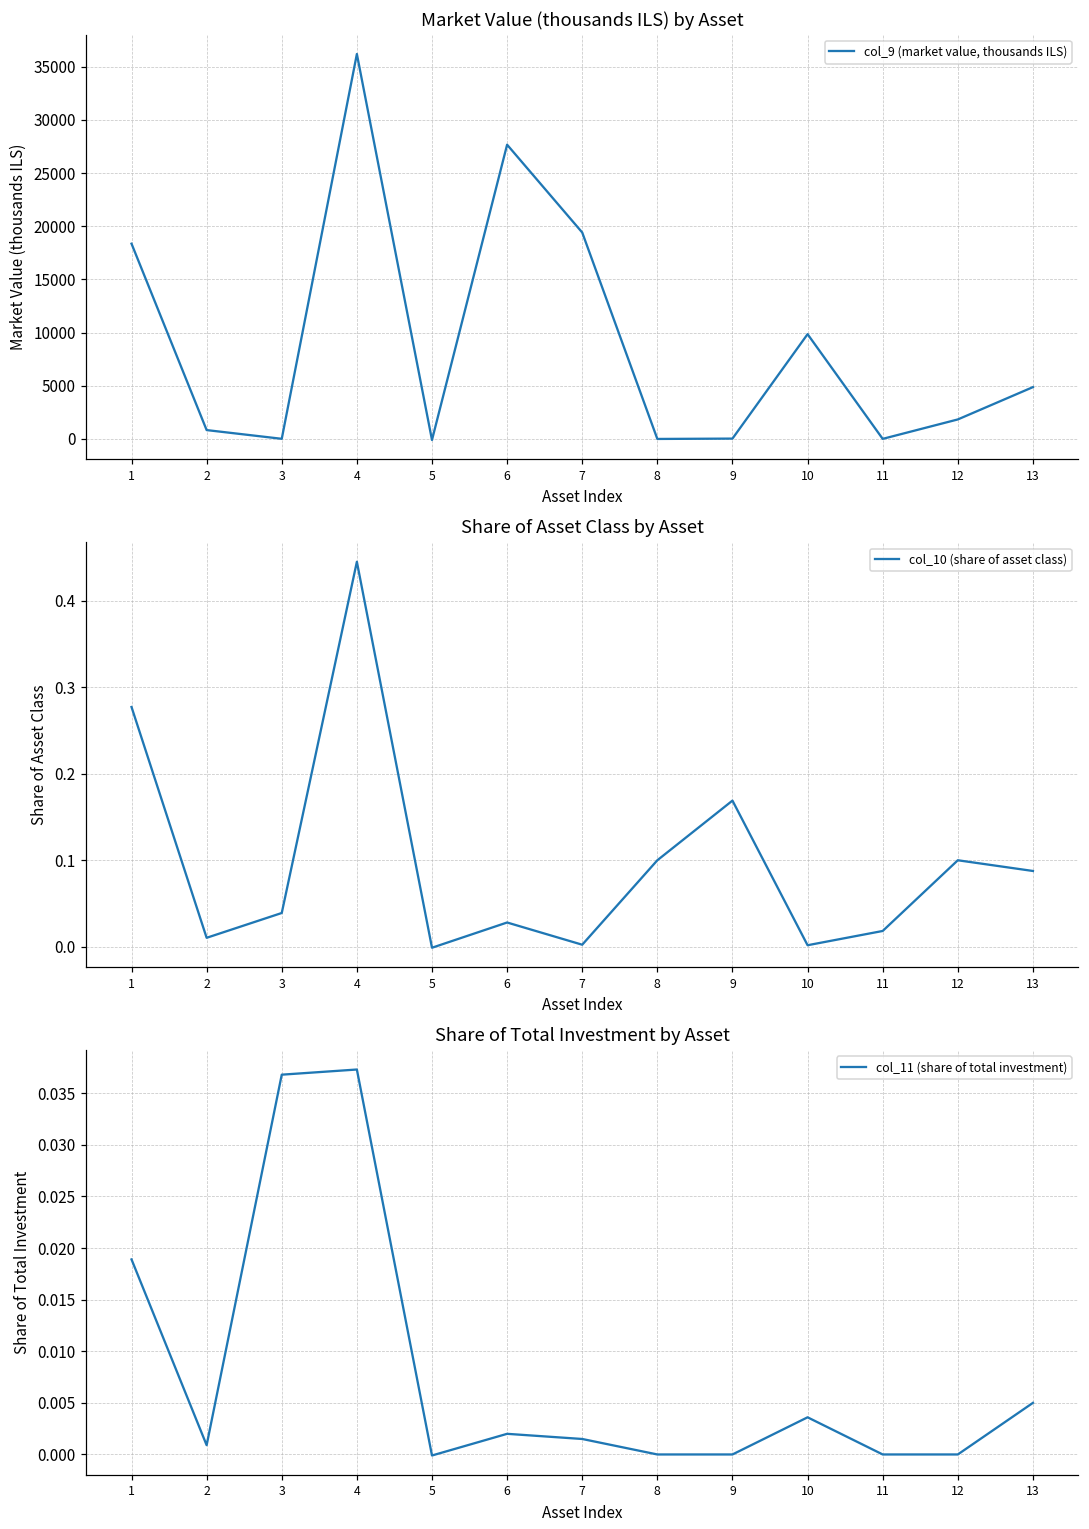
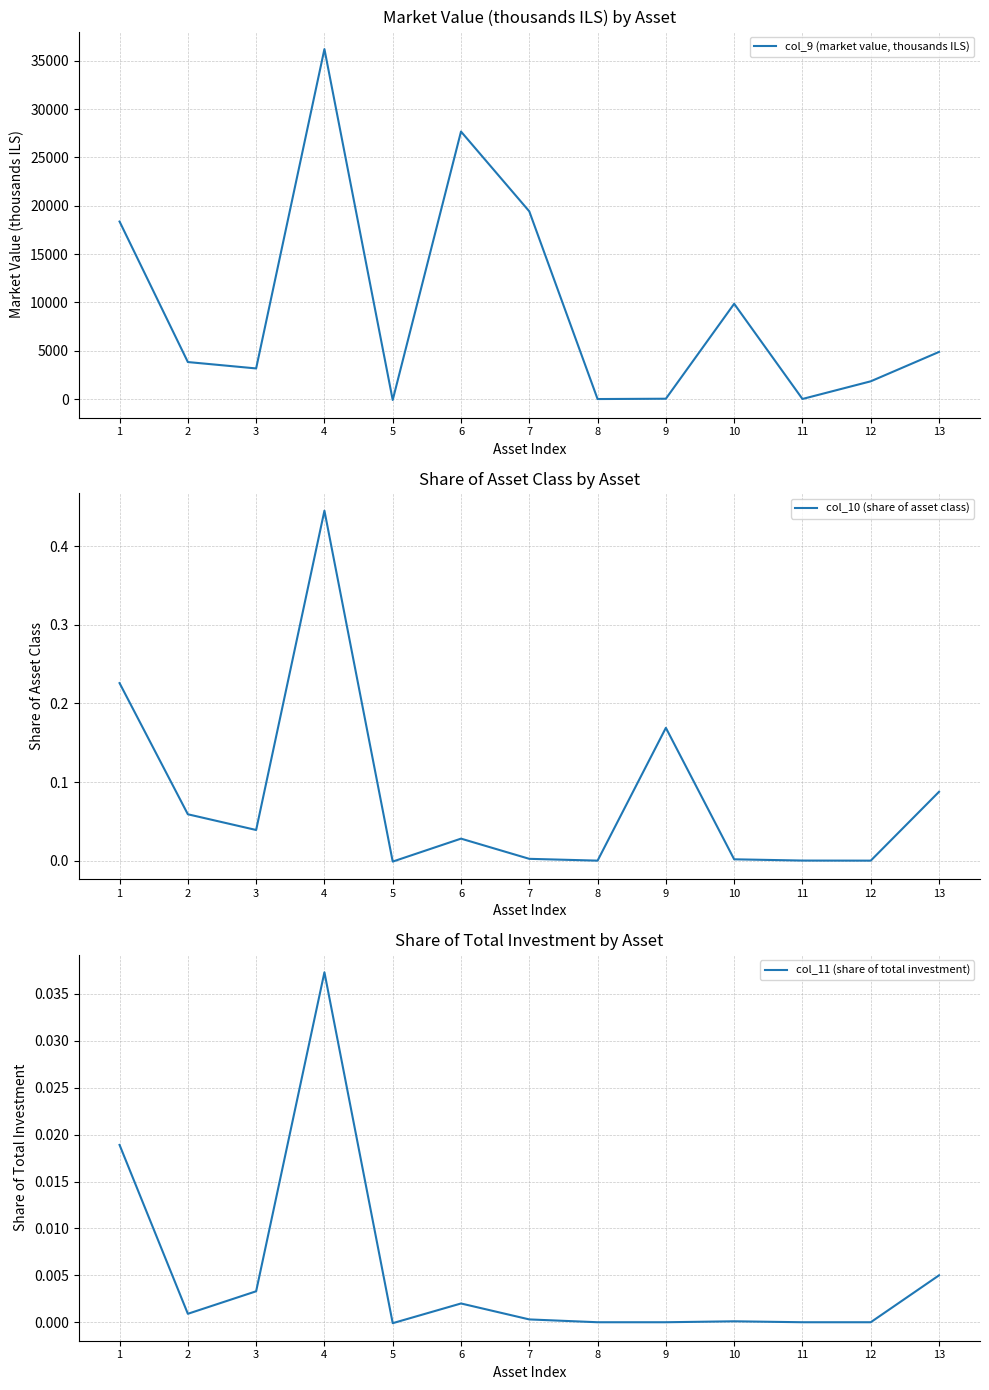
Market Value (thousands ILS) by Asset, 2: 1000 -> 4000
Market Value (thousands ILS) by Asset, 3: 0 -> 3000
Share of Asset Class by Asset, 1: 0.28 -> 0.23
Share of Asset Class by Asset, 2: 0.01 -> 0.06
Share of Asset Class by Asset, 8: 0.1 -> 0.0
Share of Asset Class by Asset, 11: 0.02 -> 0.00
Share of Asset Class by Asset, 12: 0.1 -> 0.0
Share of Total Investment by Asset, 3: 0.037 -> 0.003
Share of Total Investment by Asset, 7: 0.002 -> 0.000
Share of Total Investment by Asset, 10: 0.004 -> 0.000
